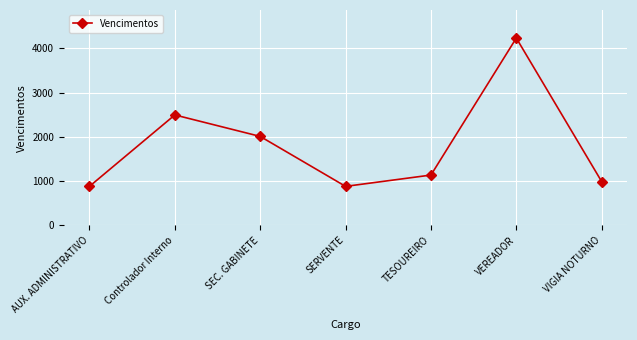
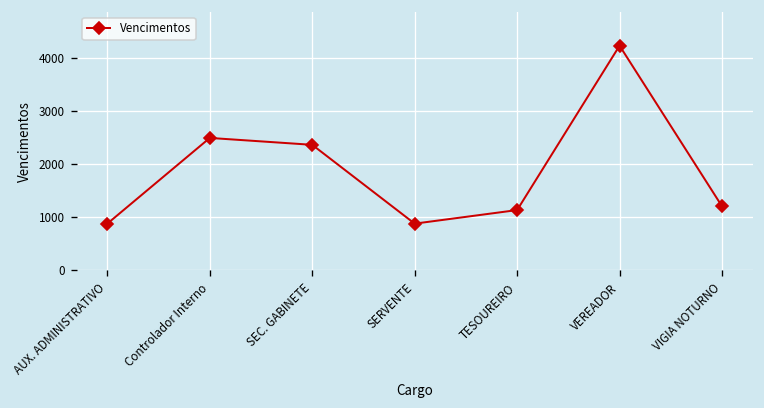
SEC. GABINETE: 2000 -> 2400
VIGIA NOTURNO: 1000 -> 1200
